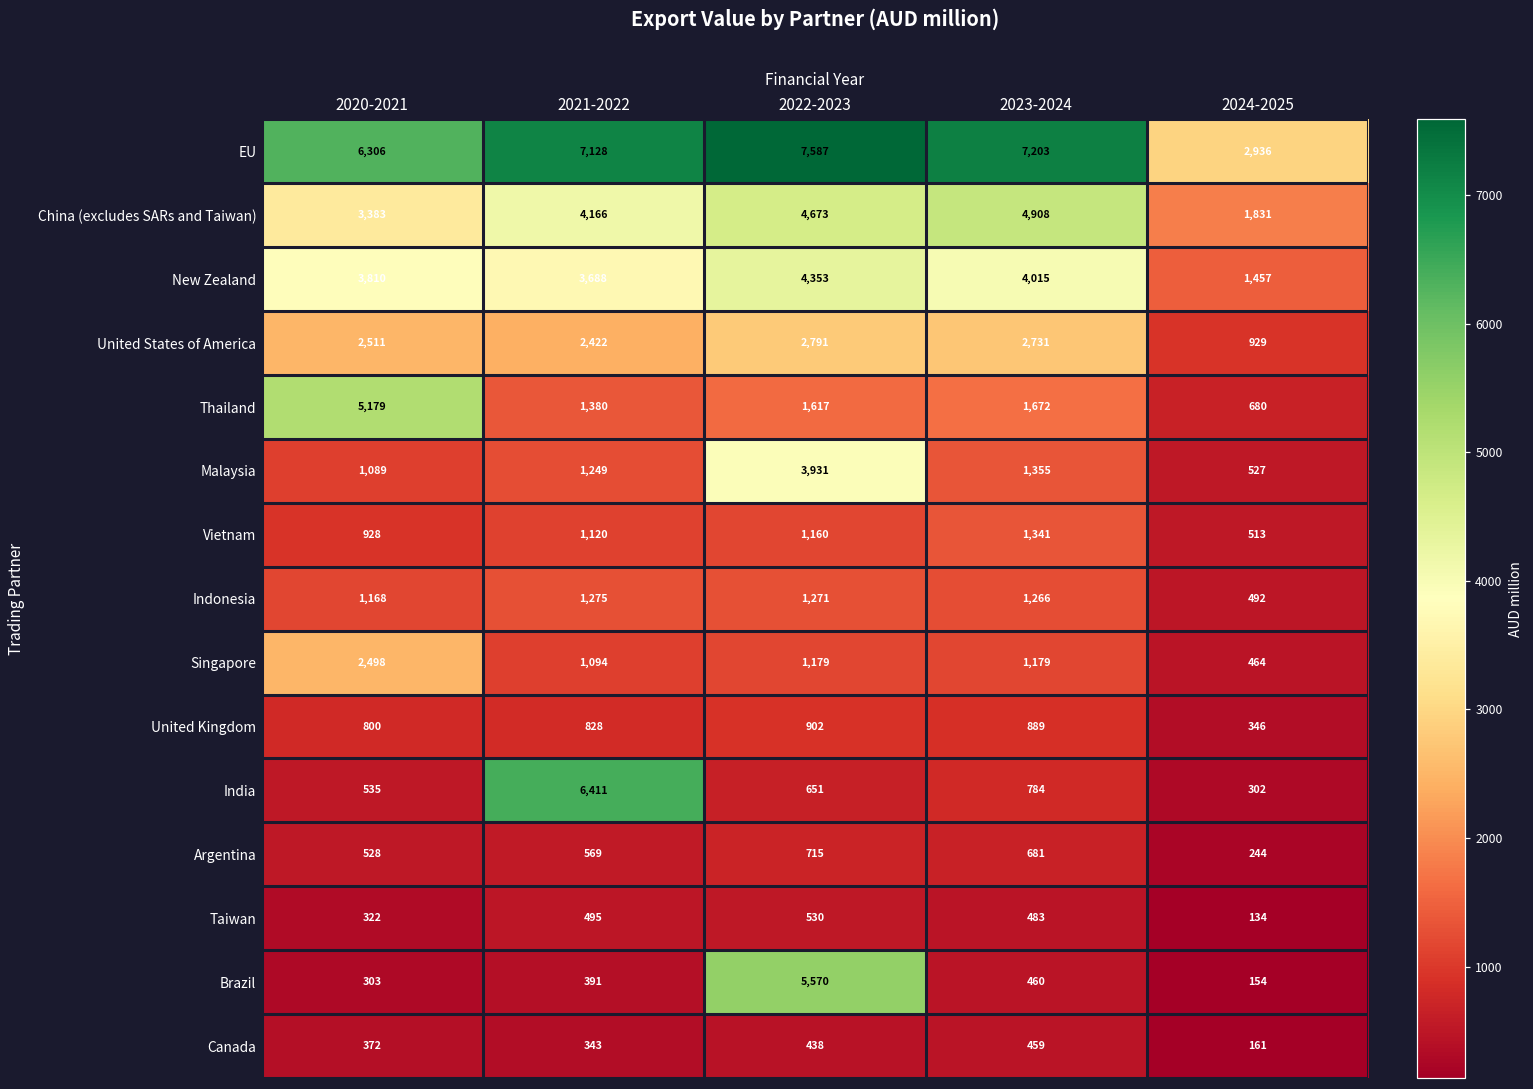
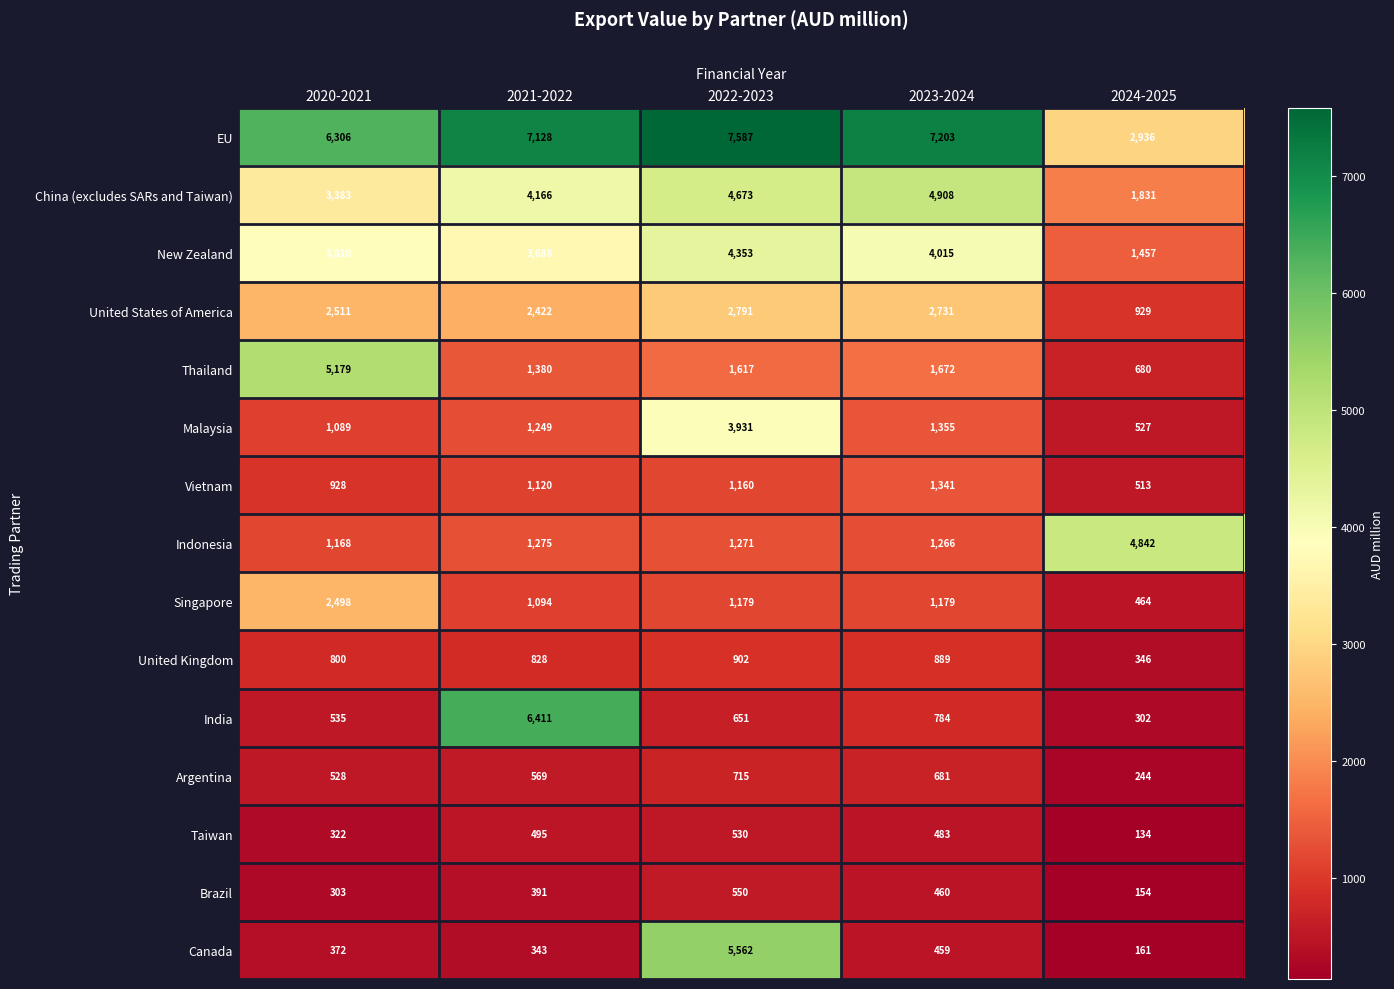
Indonesia, 2024-2025: 492 -> 4,842
Brazil, 2022-2023: 5,570 -> 550
Canada, 2022-2023: 438 -> 5,562
